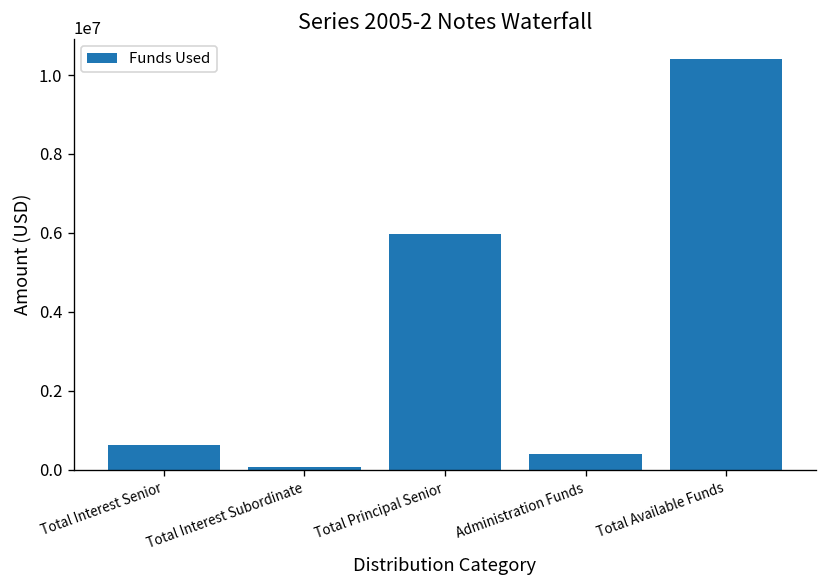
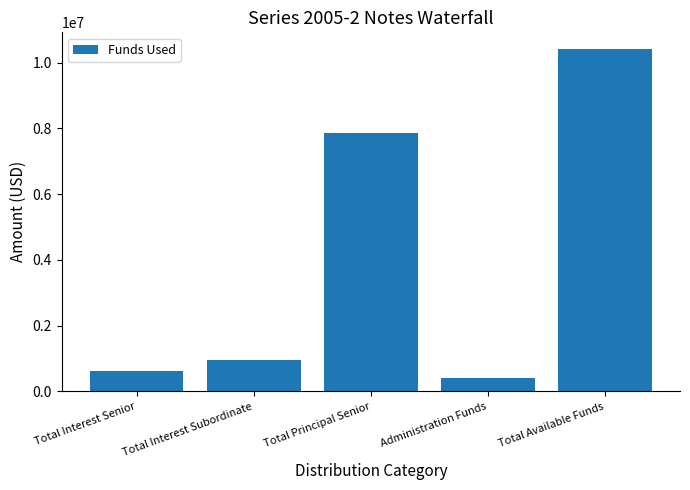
Total Interest Subordinate: 100000 -> 1000000
Total Principal Senior: 6000000 -> 7900000
